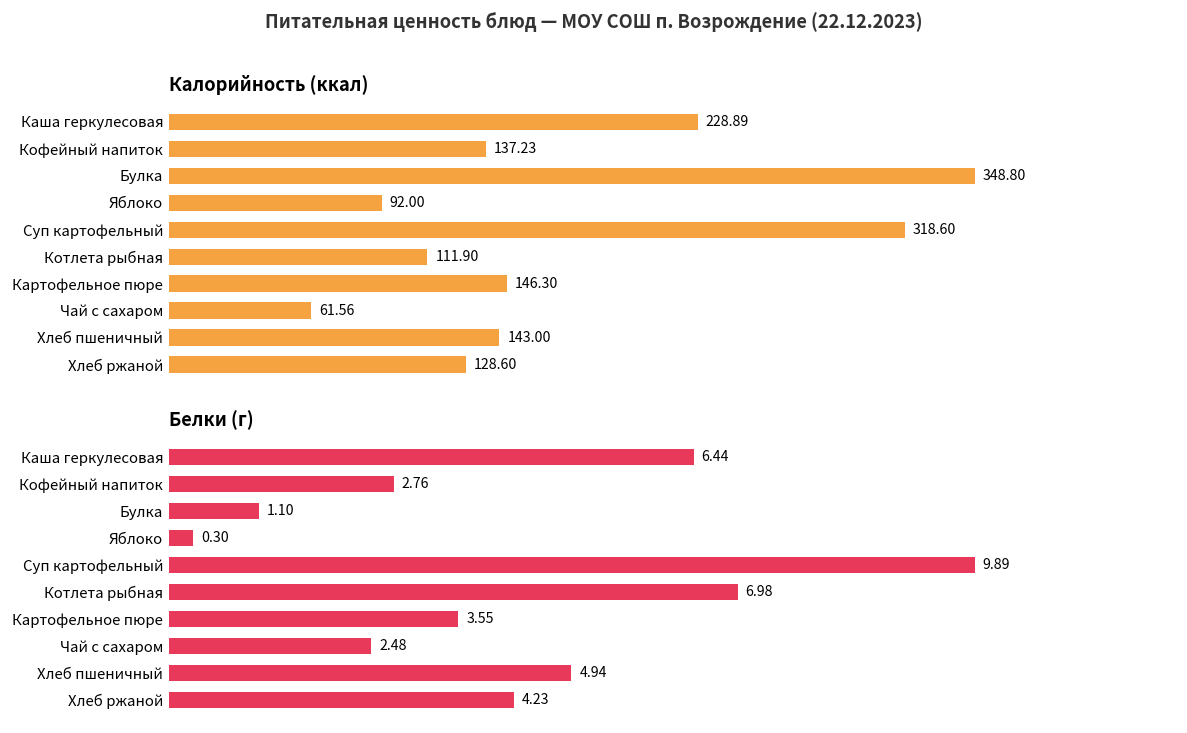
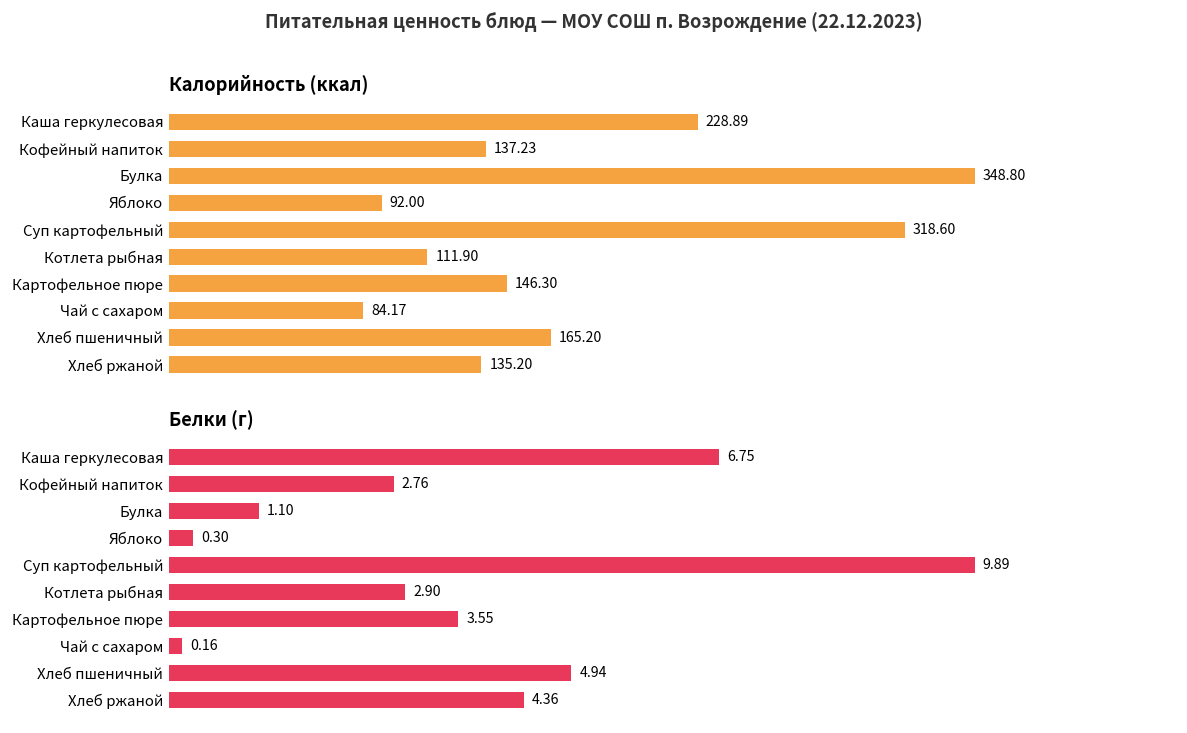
Калорийность (ккал), Чай с сахаром: 61.56 -> 84.17
Калорийность (ккал), Хлеб пшеничный: 143.00 -> 165.20
Калорийность (ккал), Хлеб ржаной: 128.60 -> 135.20
Белки (г), Каша геркулесовая: 6.44 -> 6.75
Белки (г), Котлета рыбная: 6.98 -> 2.90
Белки (г), Чай с сахаром: 2.48 -> 0.16
Белки (г), Хлеб ржаной: 4.23 -> 4.36
